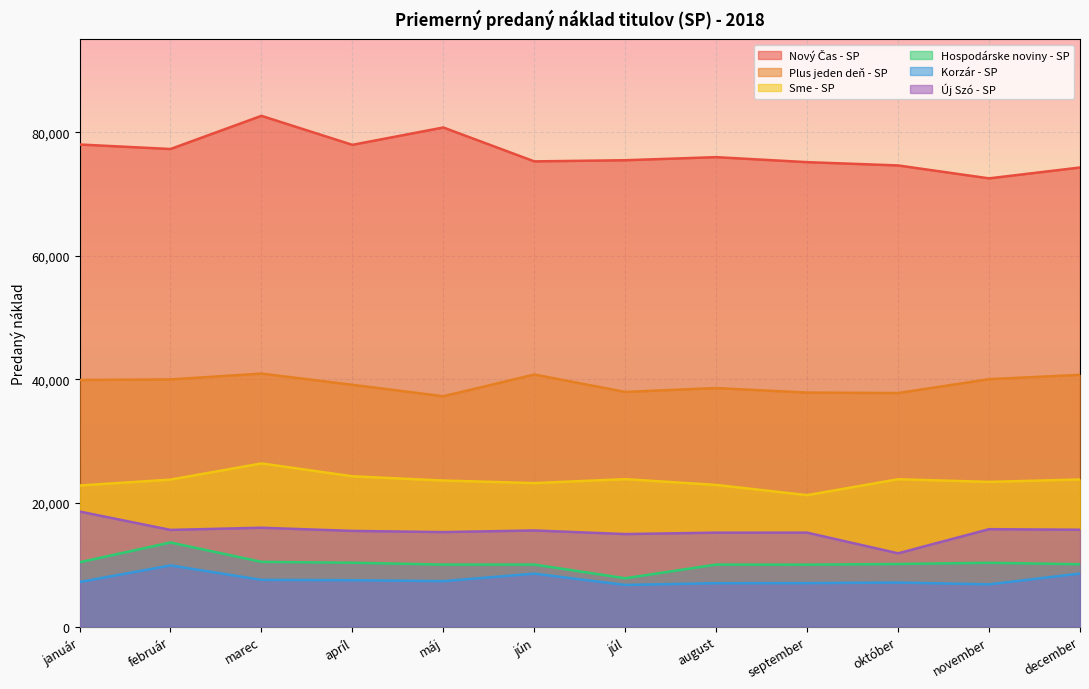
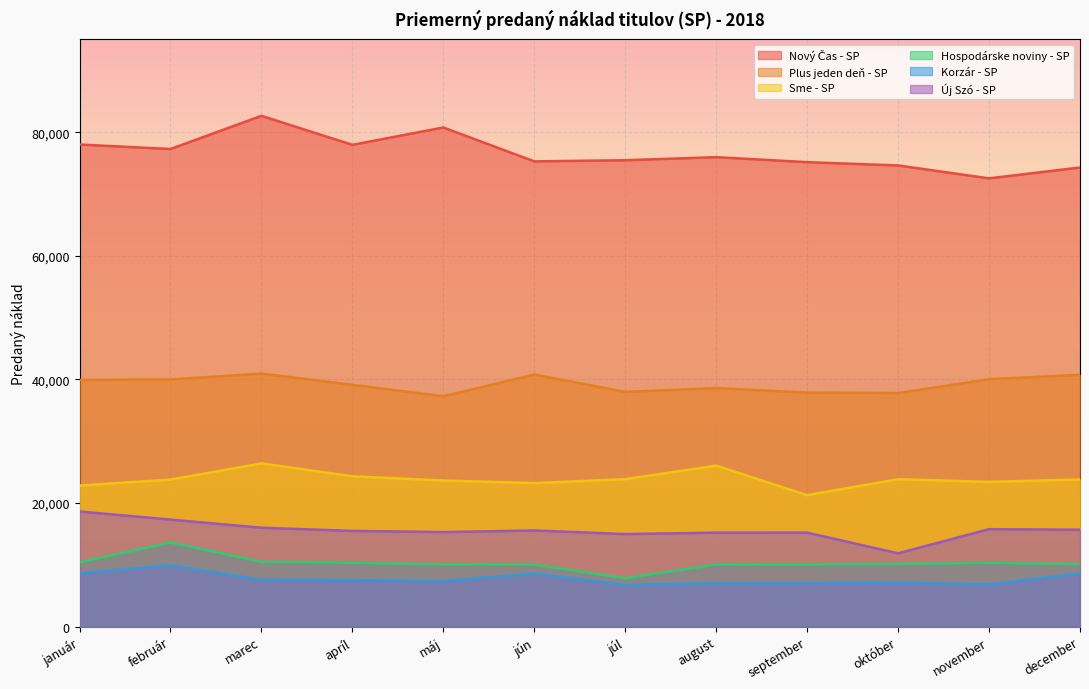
Korzár - SP, január: 7,000 -> 9,000
Új Szó - SP, február: 16,000 -> 17,000
Sme - SP, august: 23,000 -> 26,000
